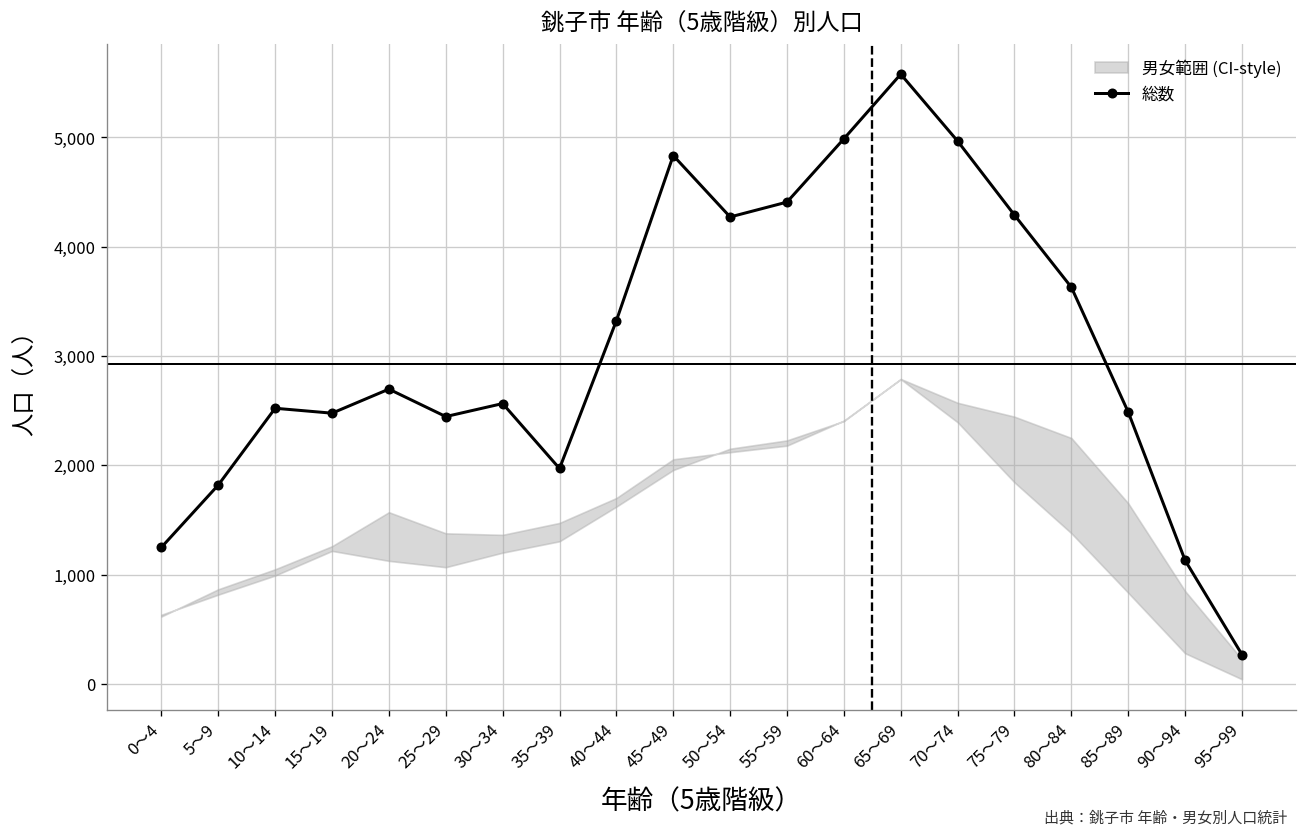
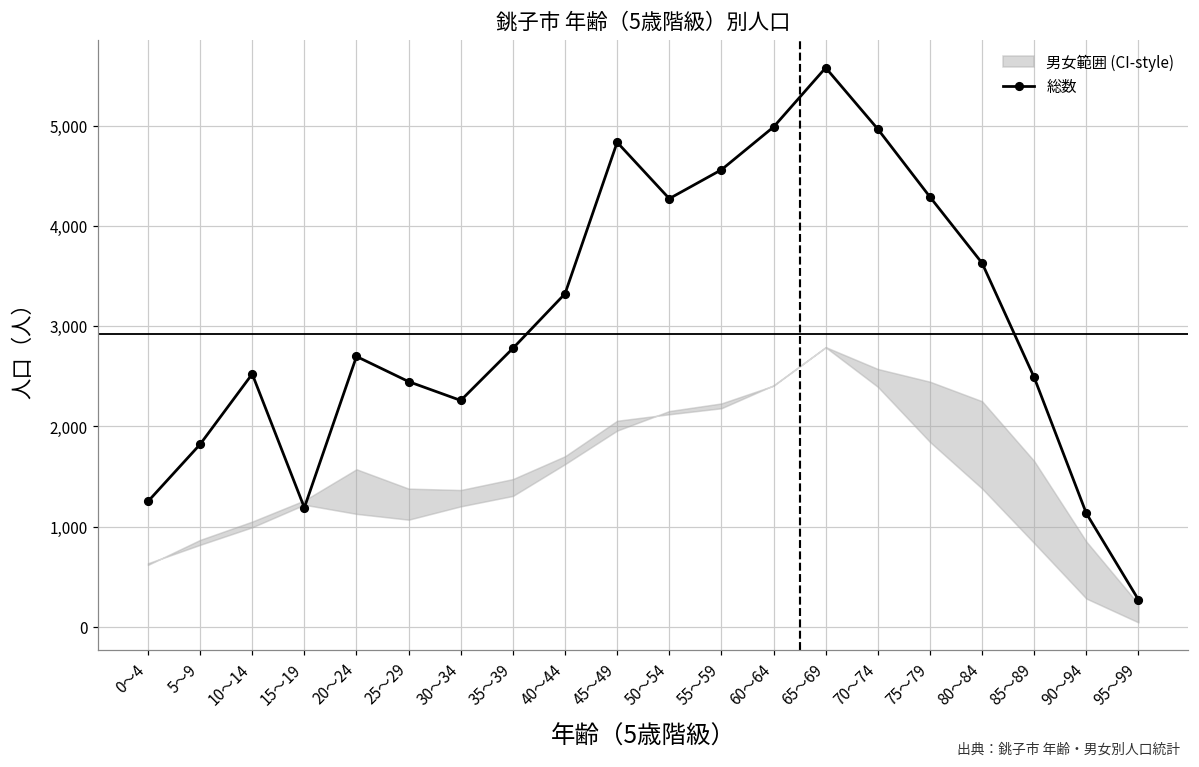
総数, 15～19: 2,500 -> 1,200
総数, 30～34: 2,600 -> 2,300
総数, 35～39: 2,000 -> 2,800
総数, 55～59: 4,400 -> 4,600
